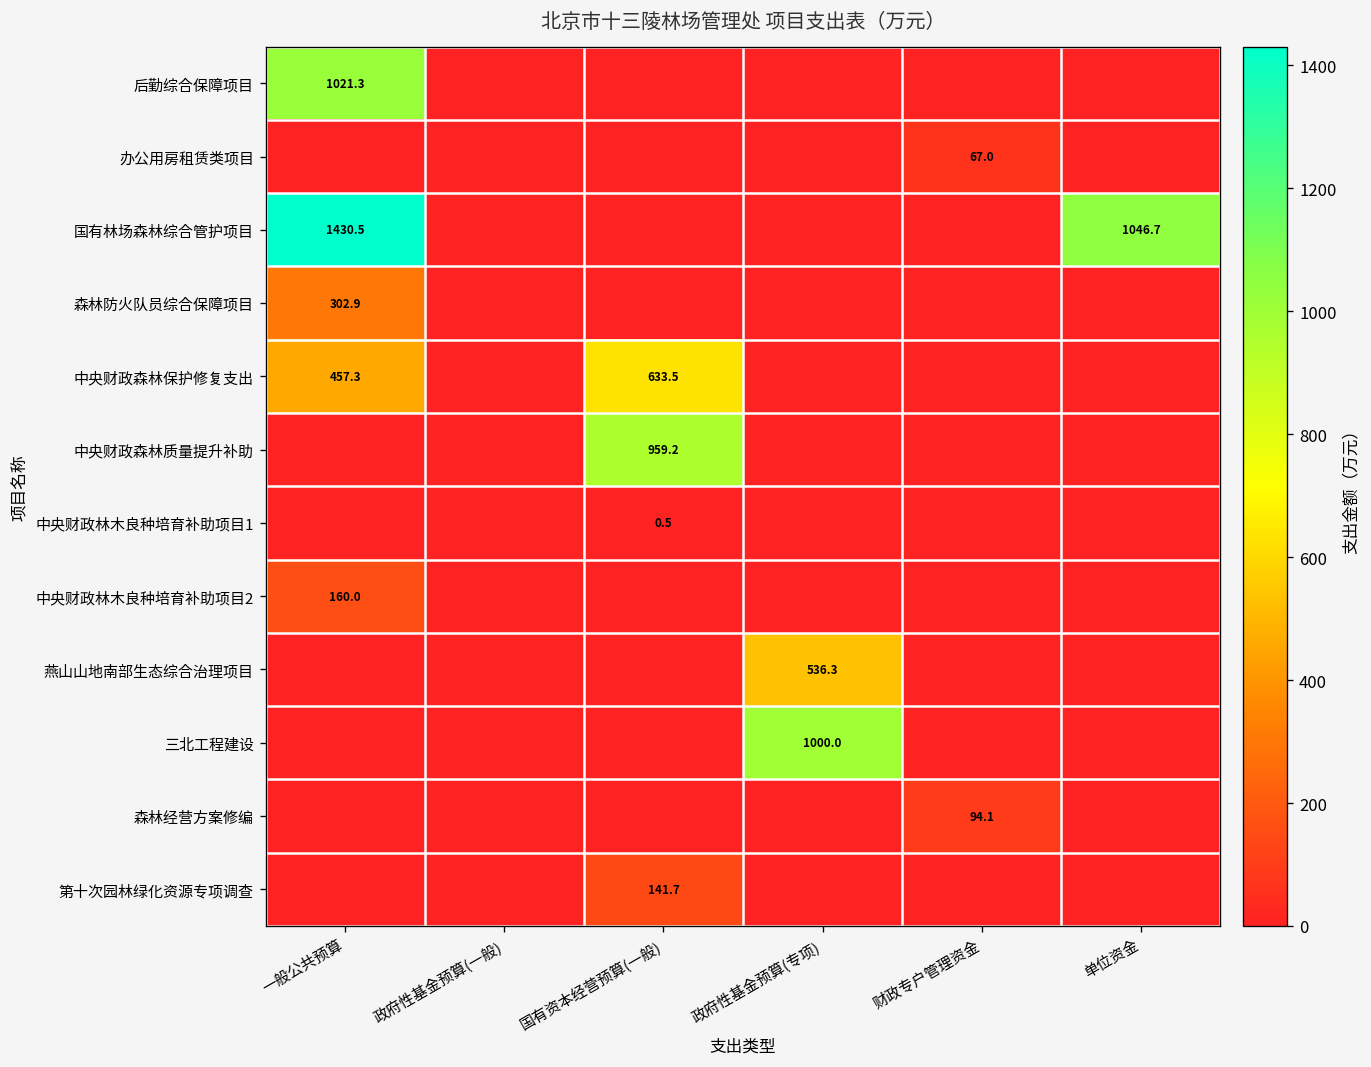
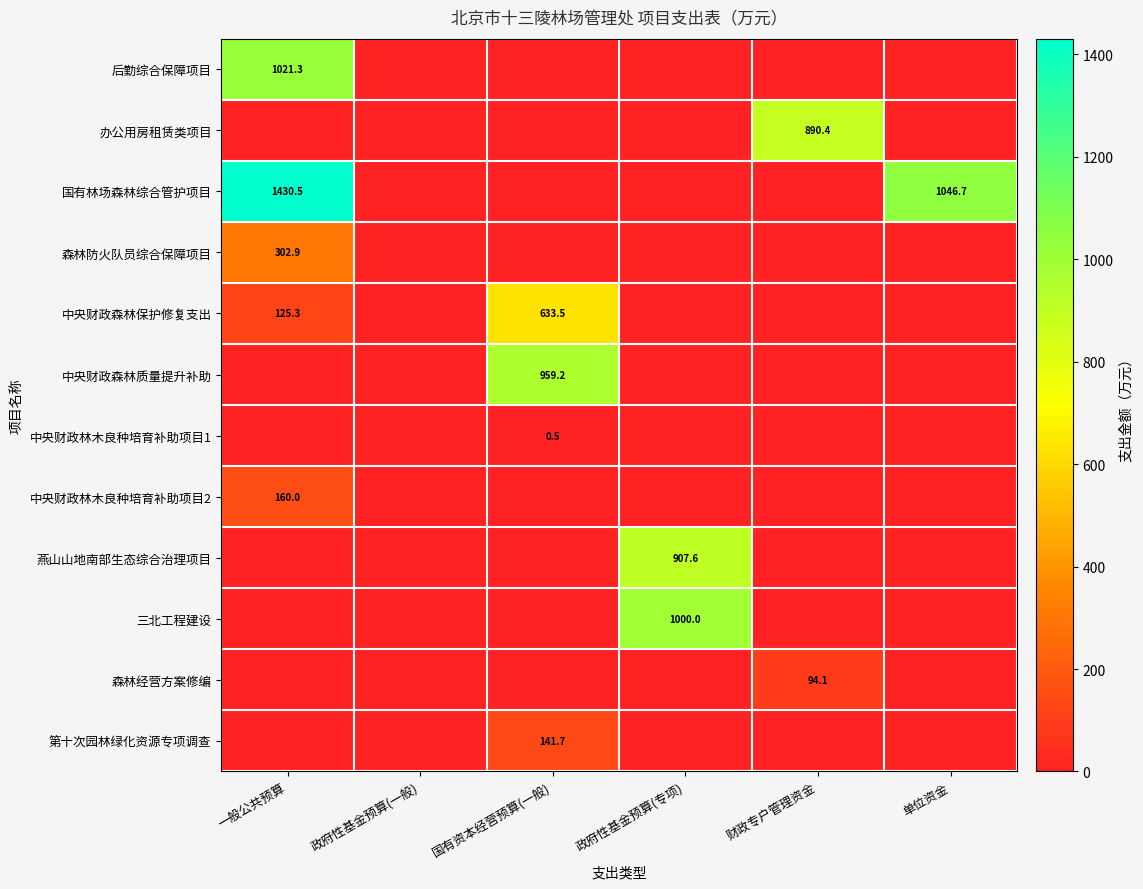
办公用房租赁类项目, 财政专户管理资金: 67.0 -> 890.4
中央财政森林保护修复支出, 一般公共预算: 457.3 -> 125.3
燕山山地南部生态综合治理项目, 政府性基金预算(专项): 536.3 -> 907.6
